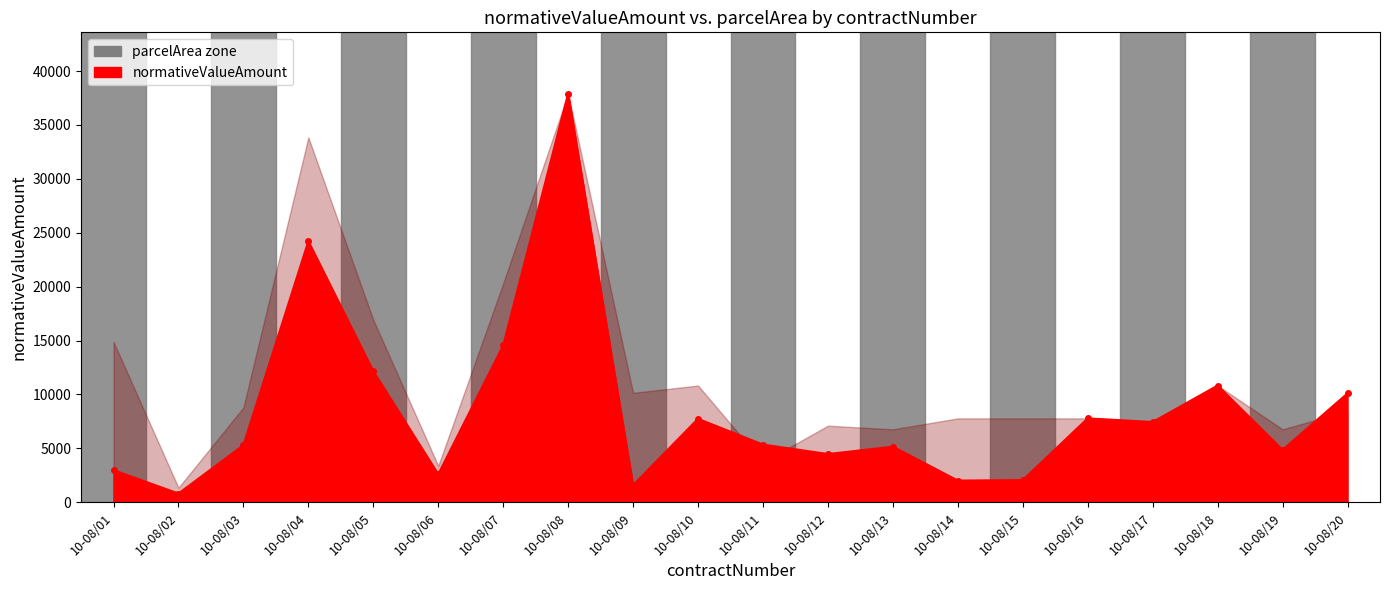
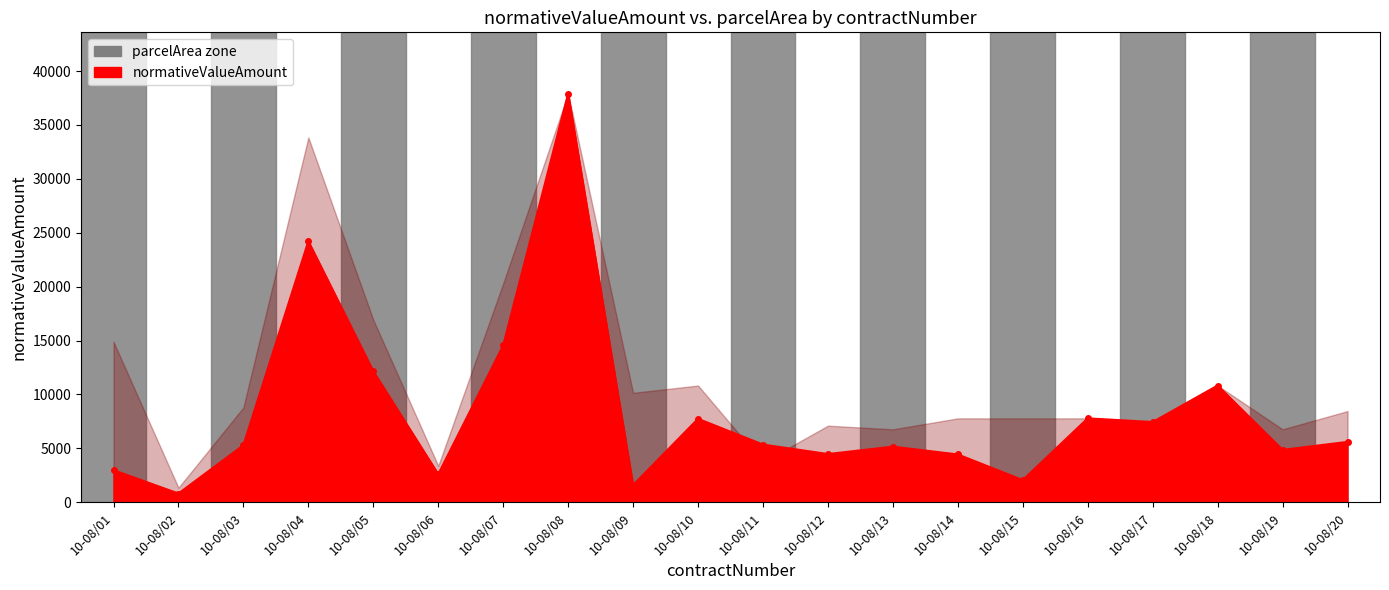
normativeValueAmount, 10-08/14: 2000 -> 4400
normativeValueAmount, 10-08/20: 10100 -> 5600
